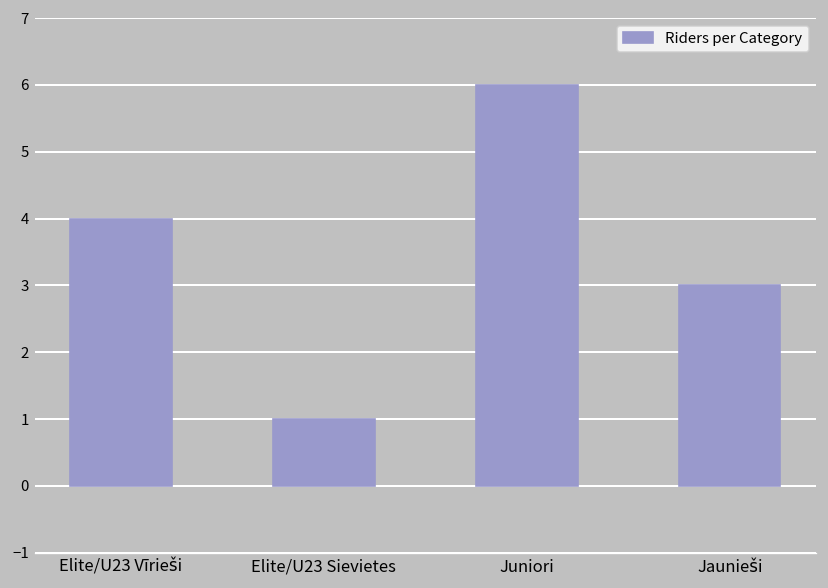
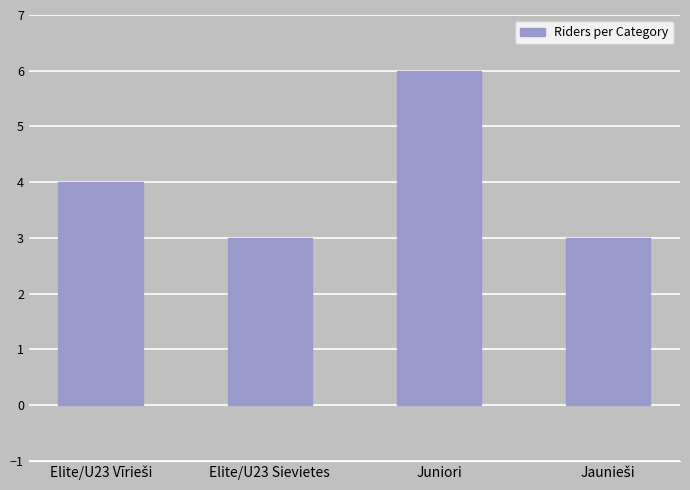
Elite/U23 Sievietes: 1 -> 3
